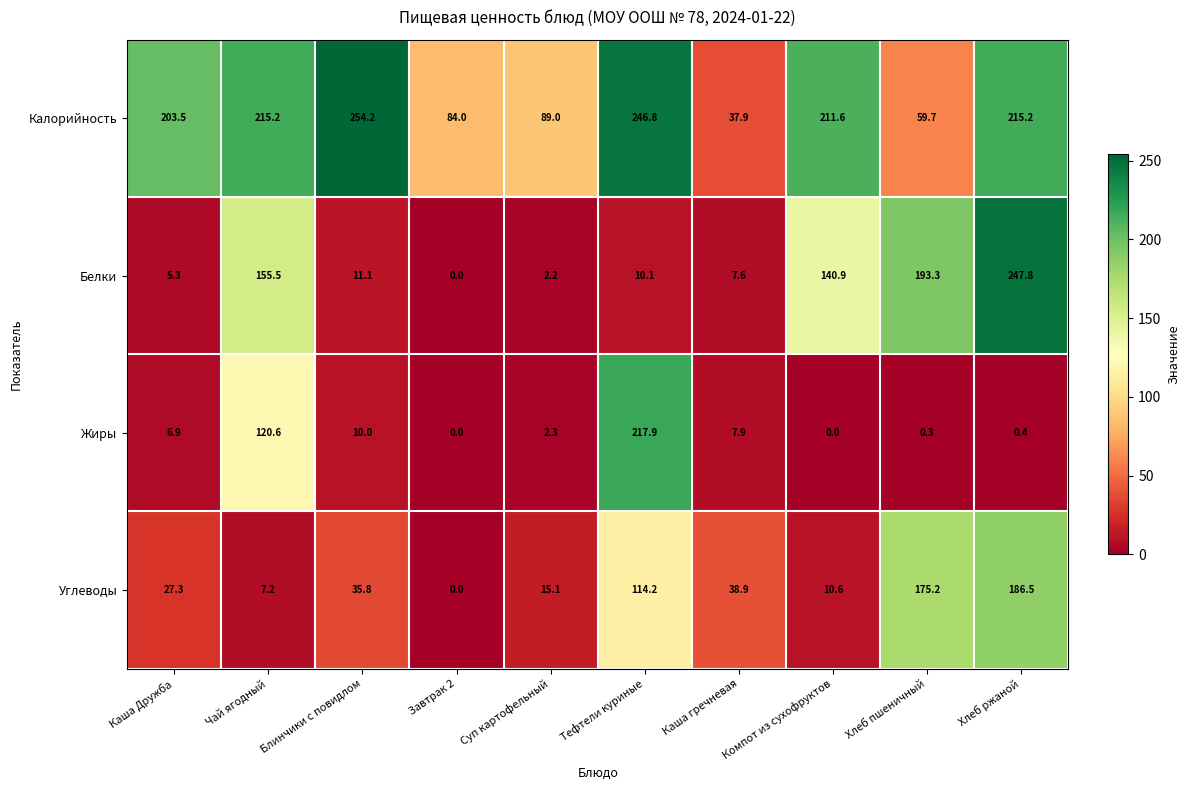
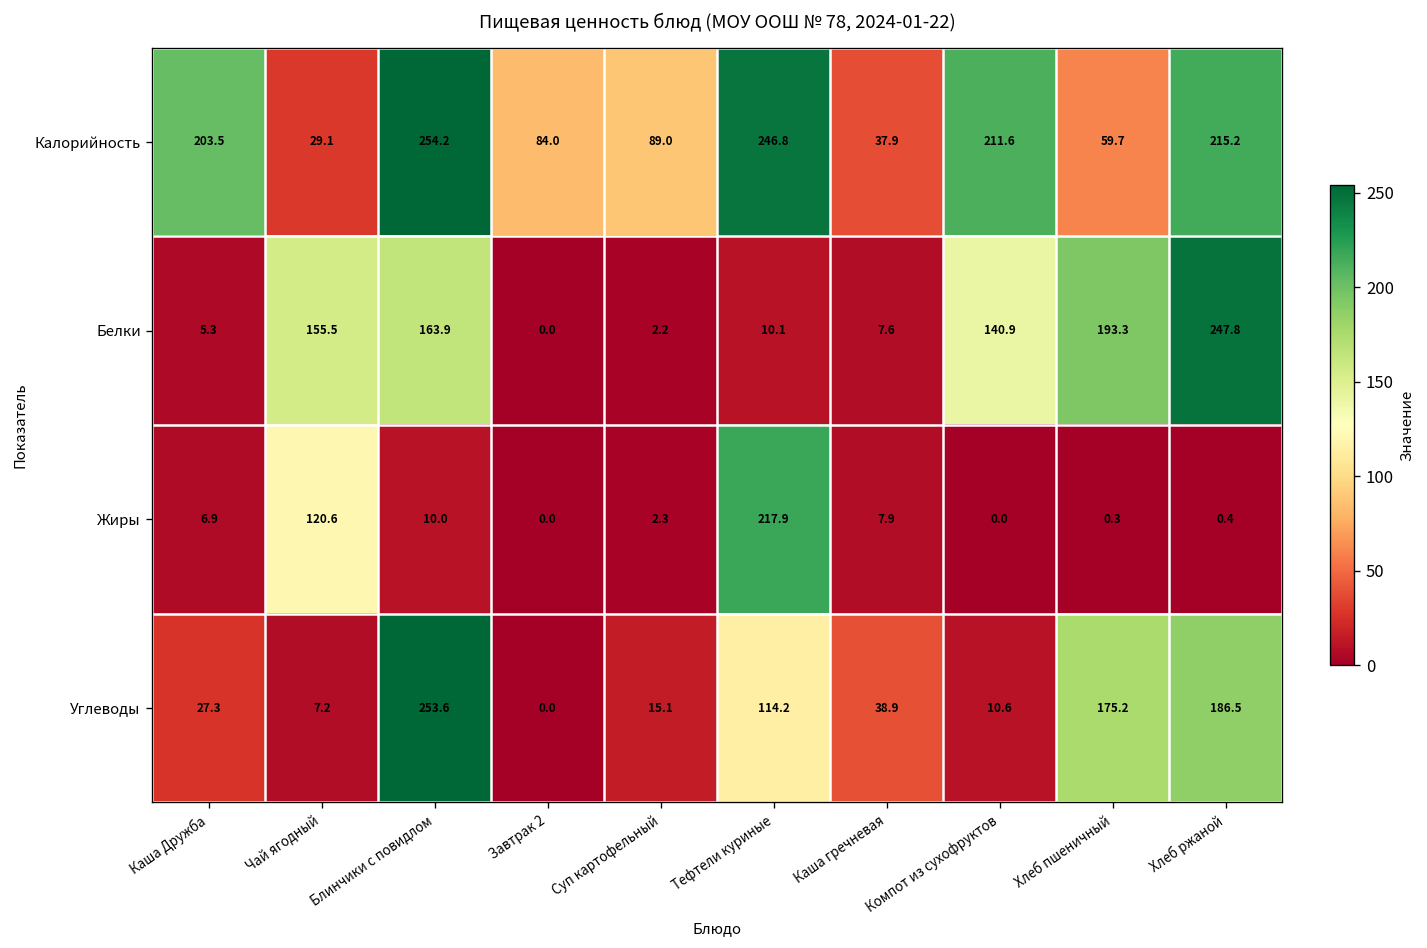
Калорийность, Чай ягодный: 215.2 -> 29.1
Белки, Блинчики с повидлом: 11.1 -> 163.9
Углеводы, Блинчики с повидлом: 35.8 -> 253.6
